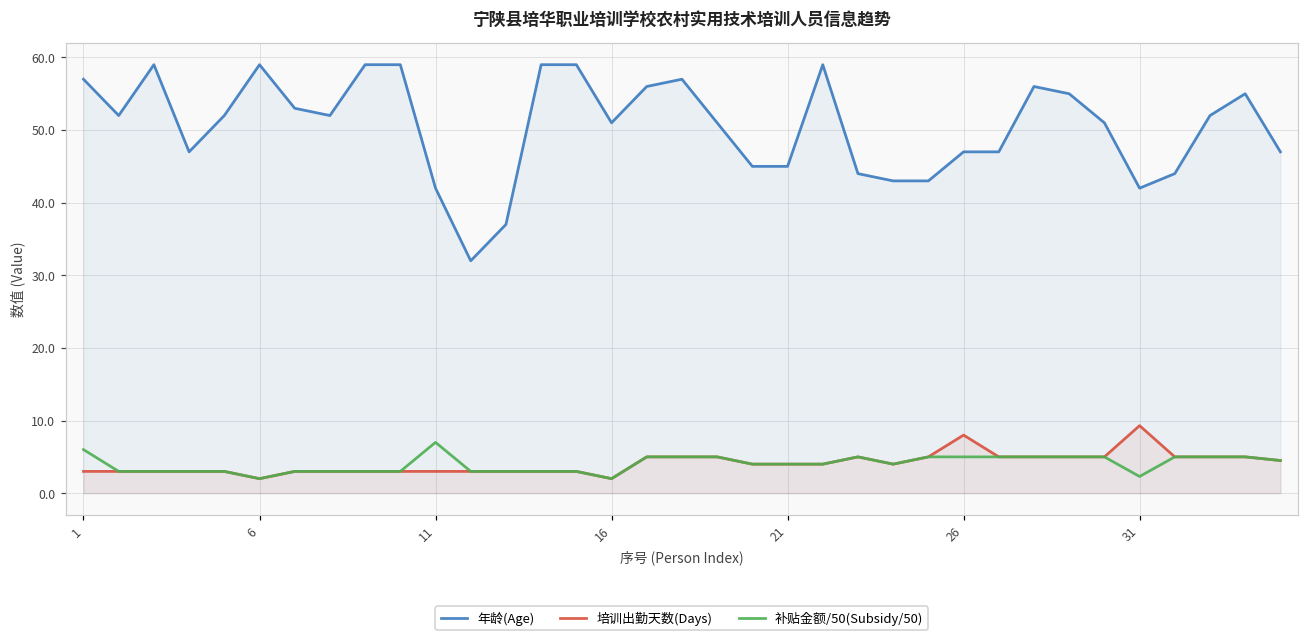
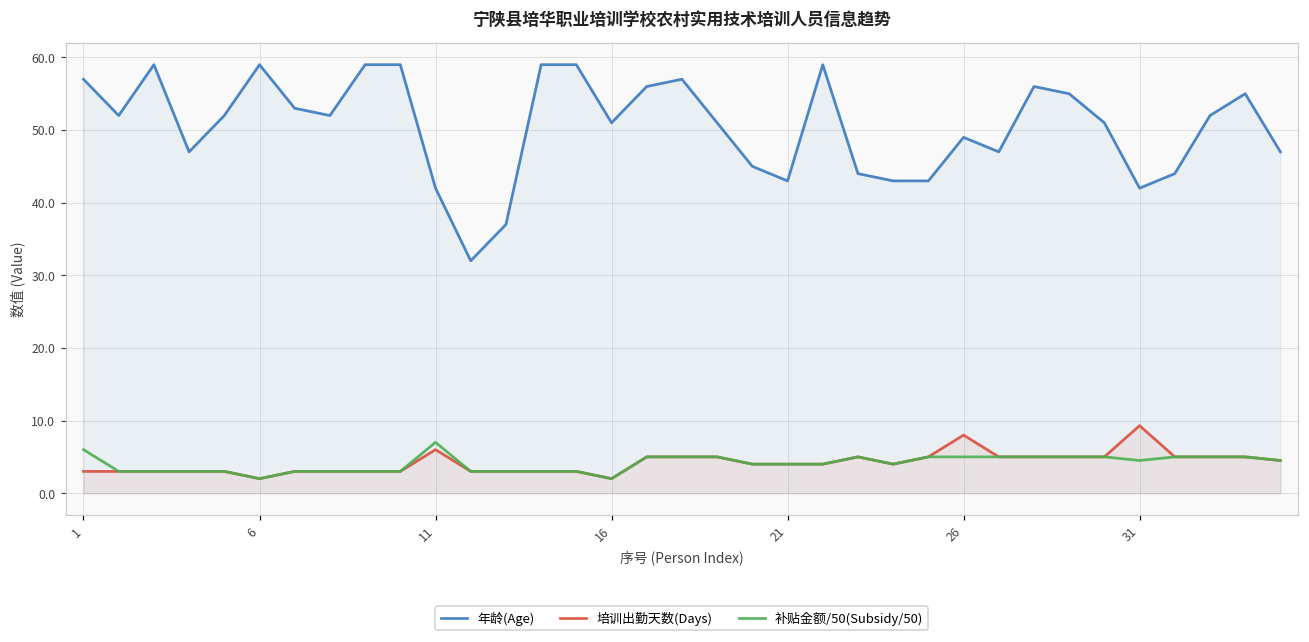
培训出勤天数(Days), 11: 3 -> 6
年龄(Age), 21: 45 -> 43
年龄(Age), 26: 47 -> 49
补贴金额/50(Subsidy/50), 31: 2 -> 5
